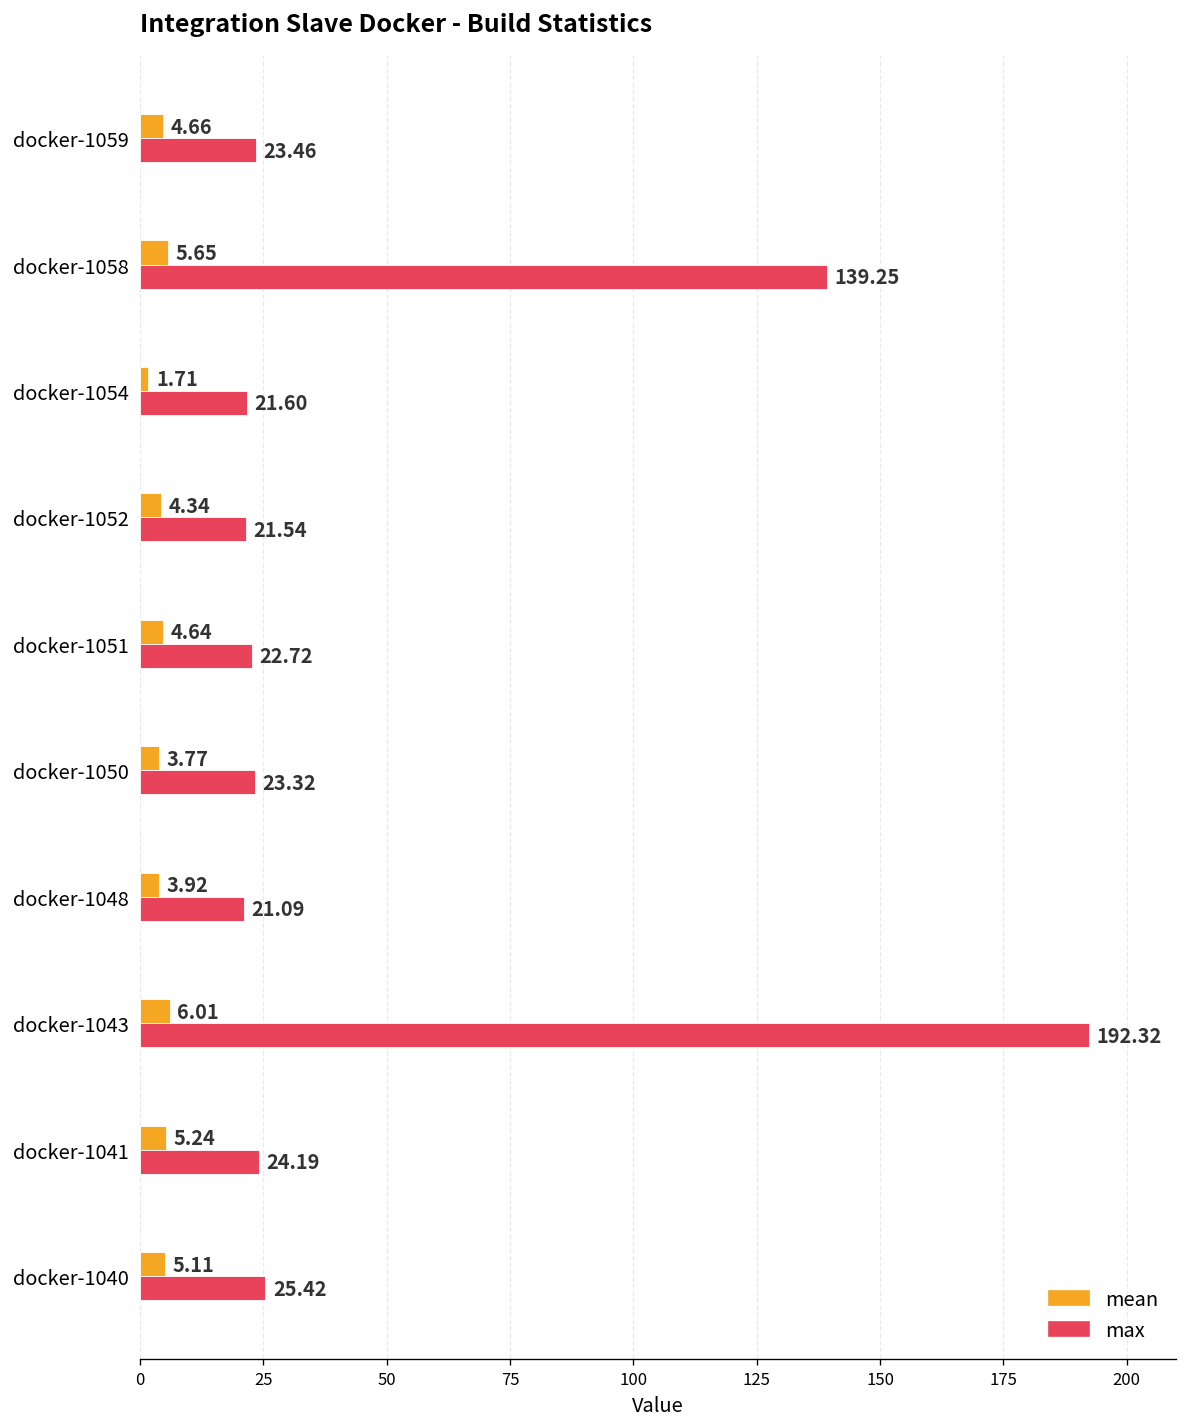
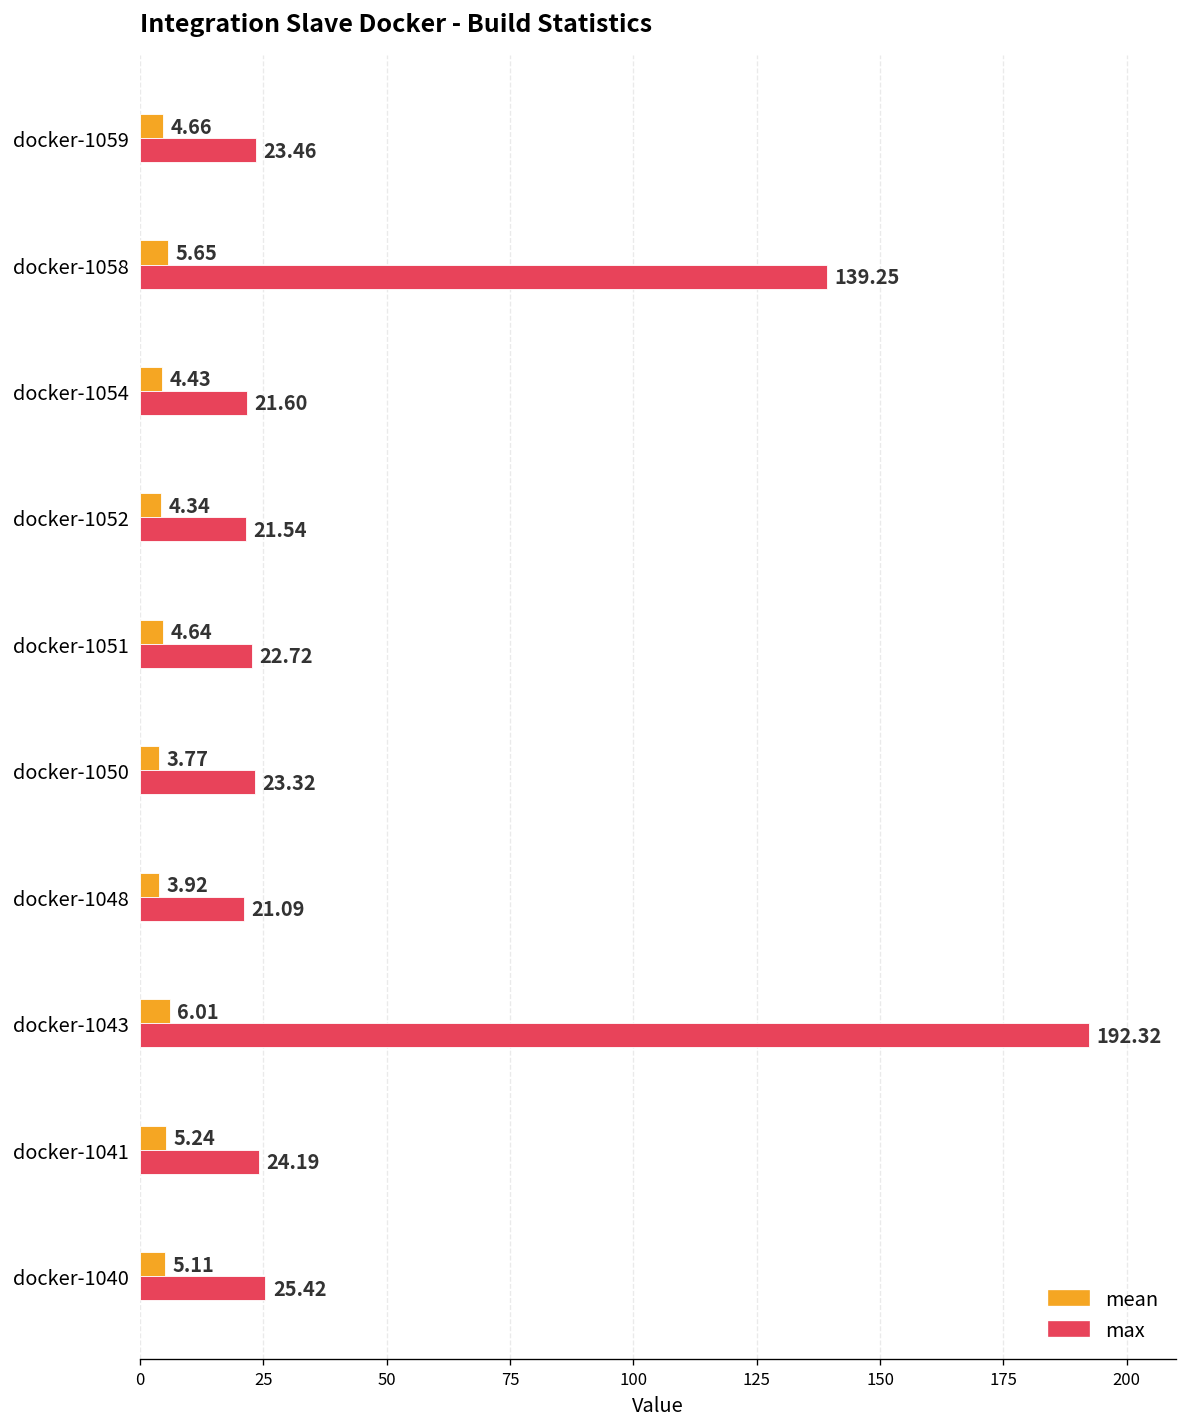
mean, docker-1054: 1.71 -> 4.43
